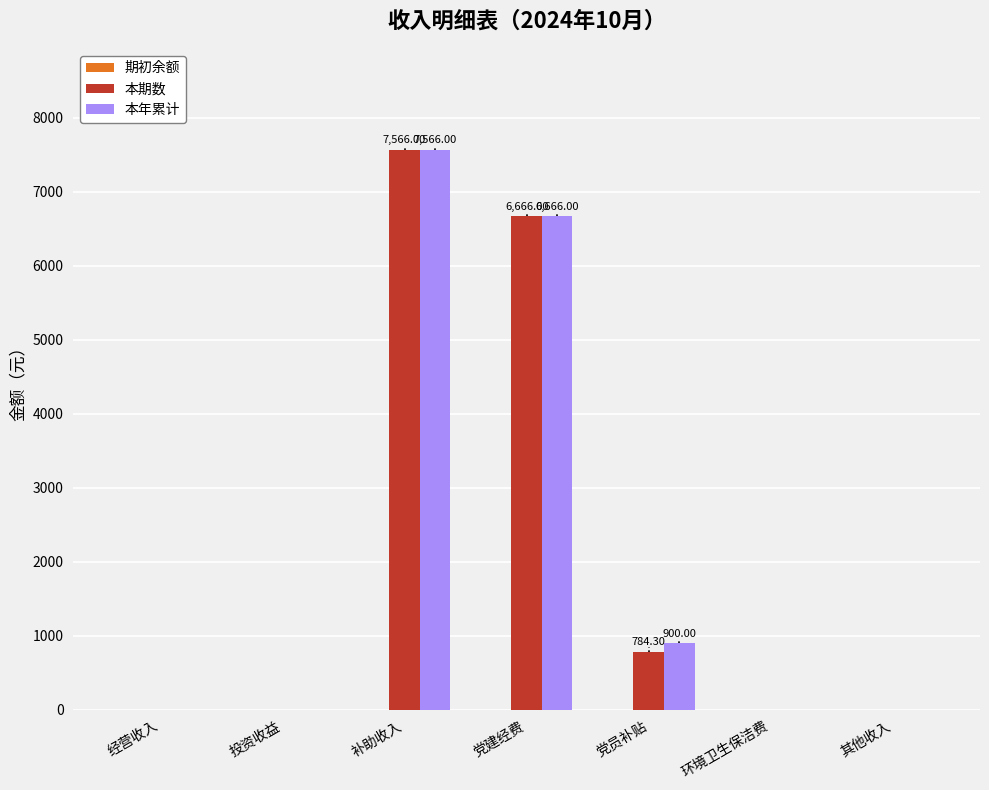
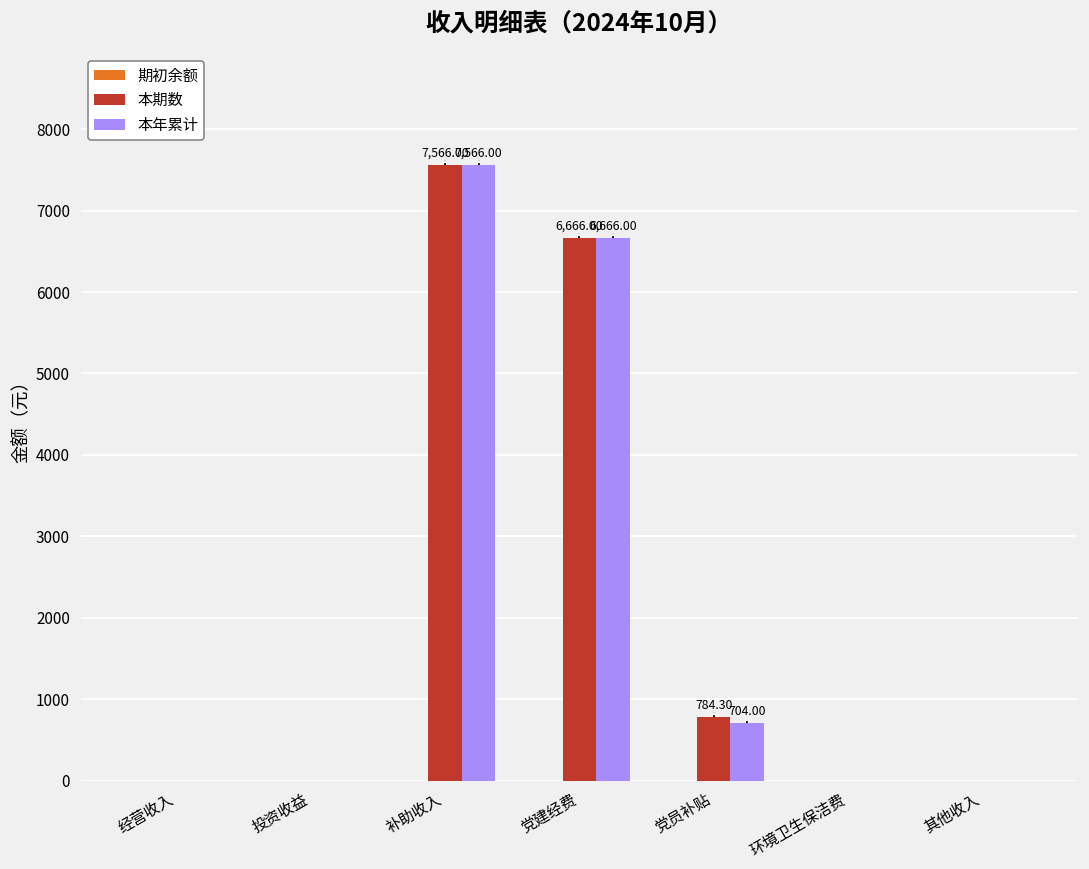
本年累计, 党员补贴: 900.00 -> 704.00
